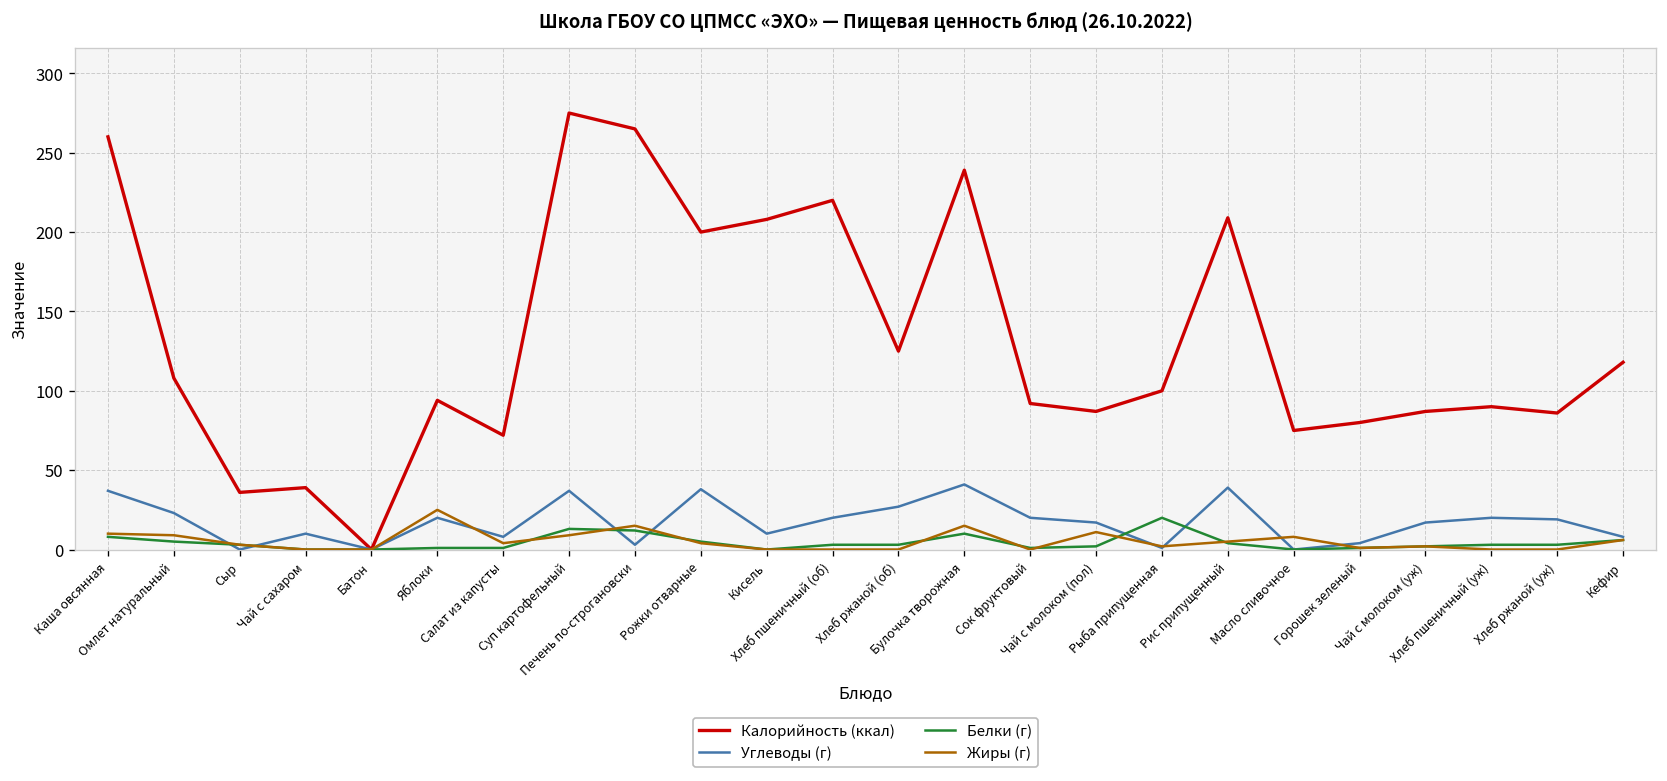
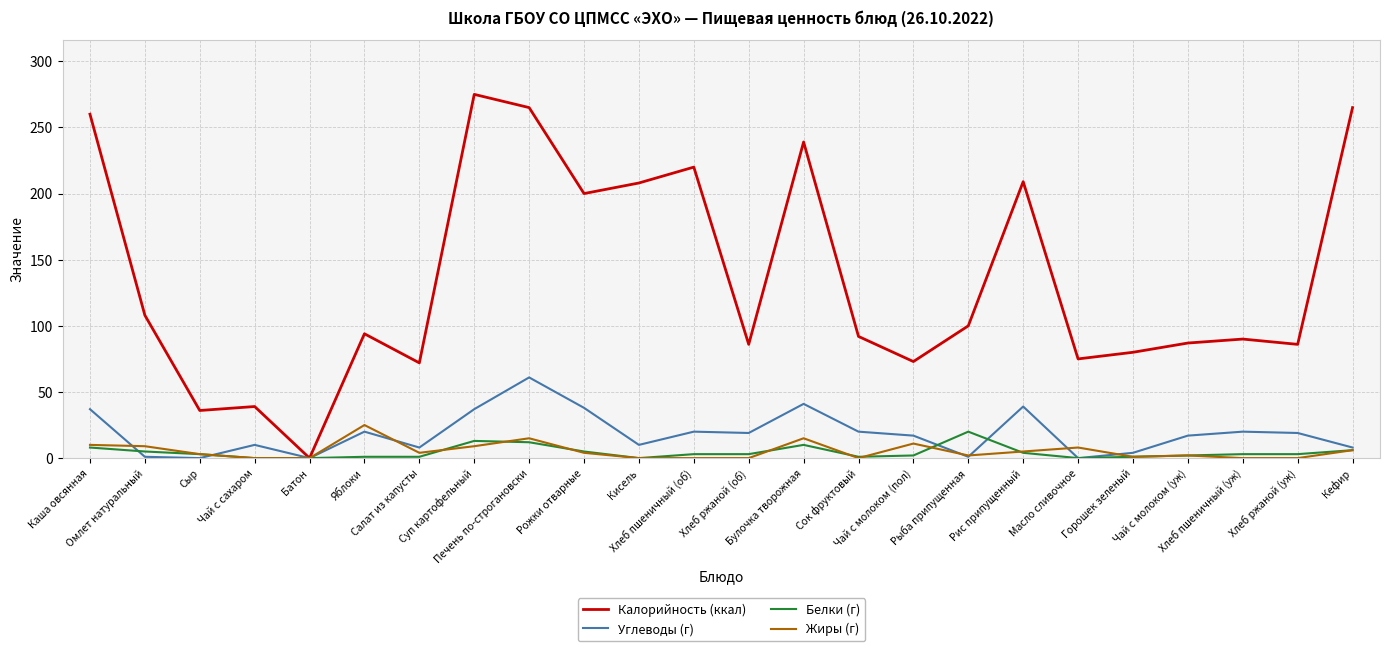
Углеводы (г), Омлет натуральный: 23 -> 1
Углеводы (г), Печень по-строгановски: 3 -> 61
Калорийность (ккал), Хлеб ржаной (об): 125 -> 86
Углеводы (г), Хлеб ржаной (об): 27 -> 19
Калорийность (ккал), Чай с молоком (пол): 87 -> 73
Калорийность (ккал), Кефир: 118 -> 265
